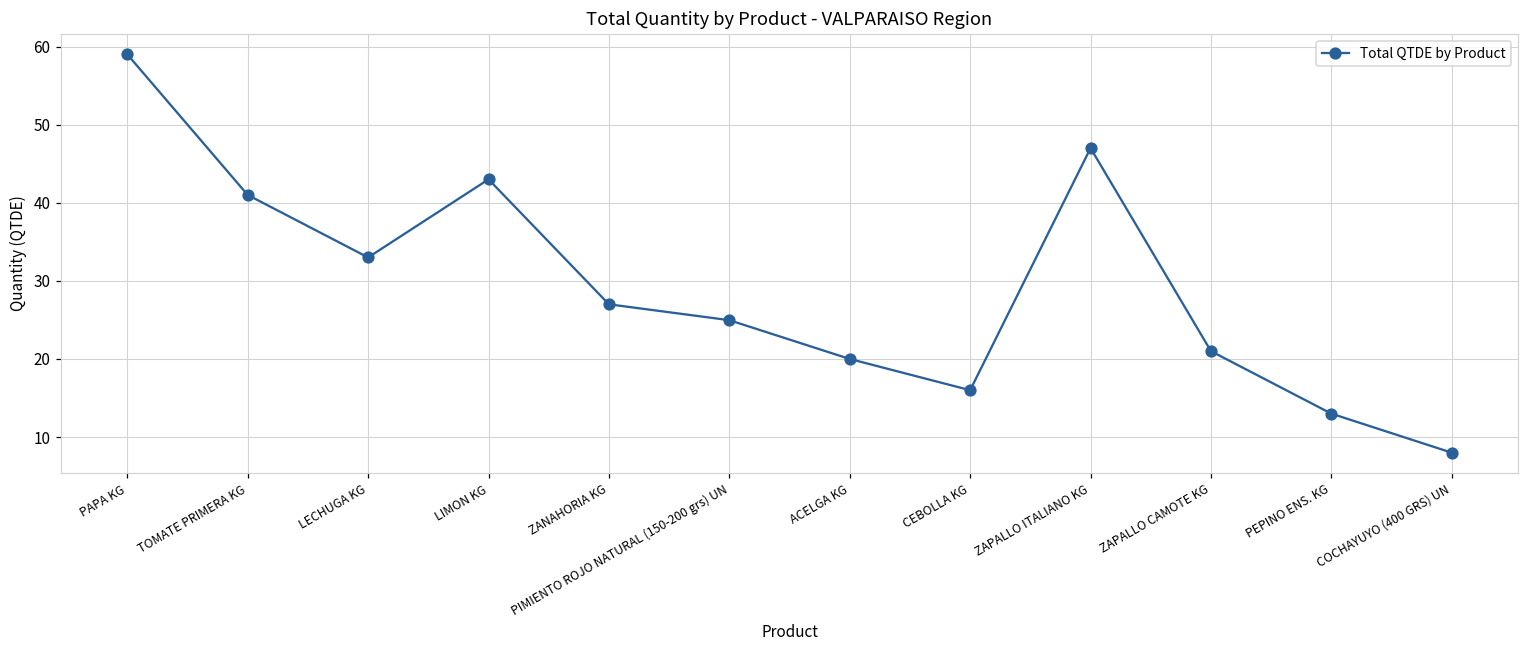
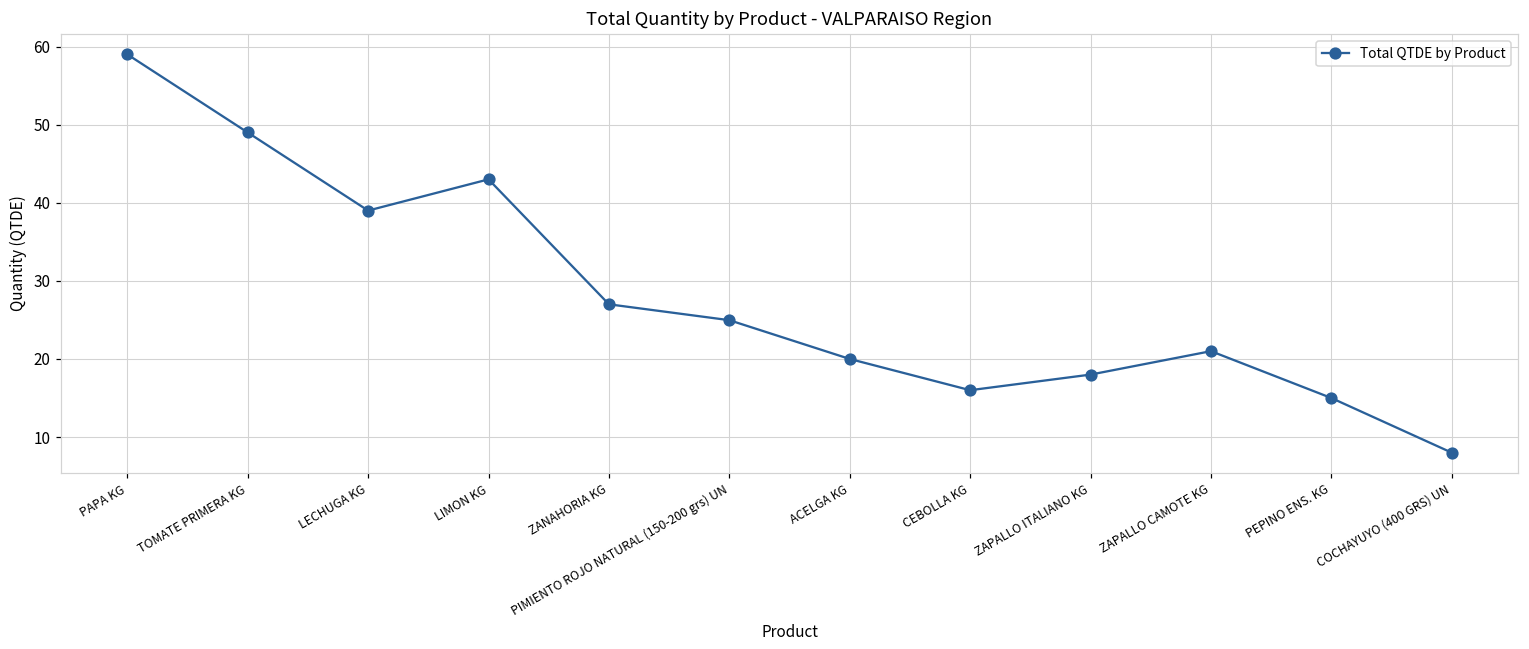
TOMATE PRIMERA KG: 41 -> 49
LECHUGA KG: 33 -> 39
ZAPALLO ITALIANO KG: 47 -> 18
PEPINO ENS. KG: 13 -> 15
